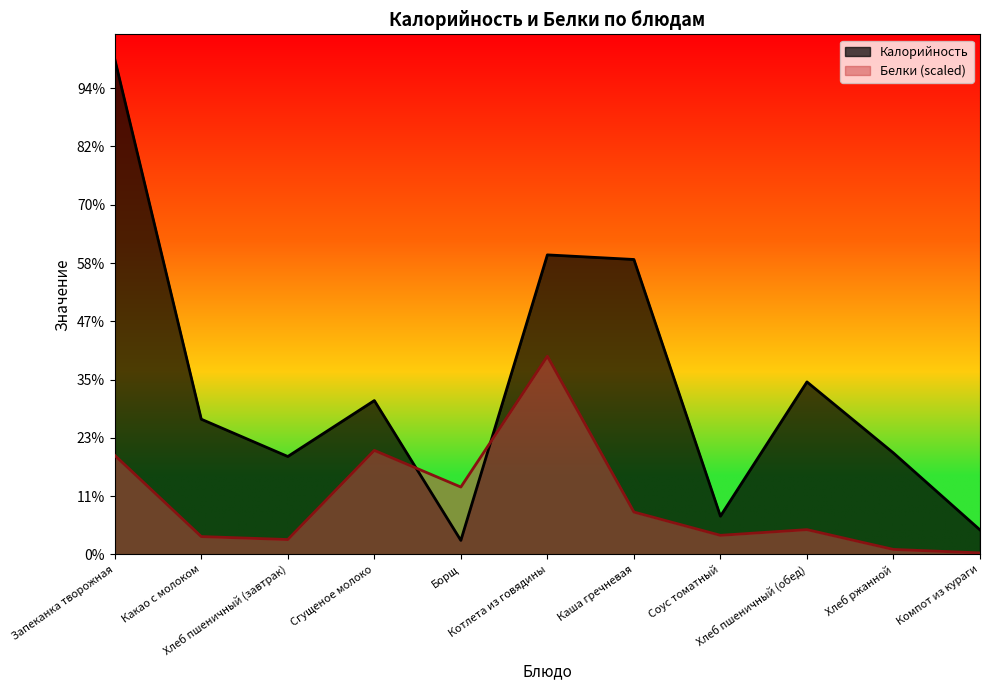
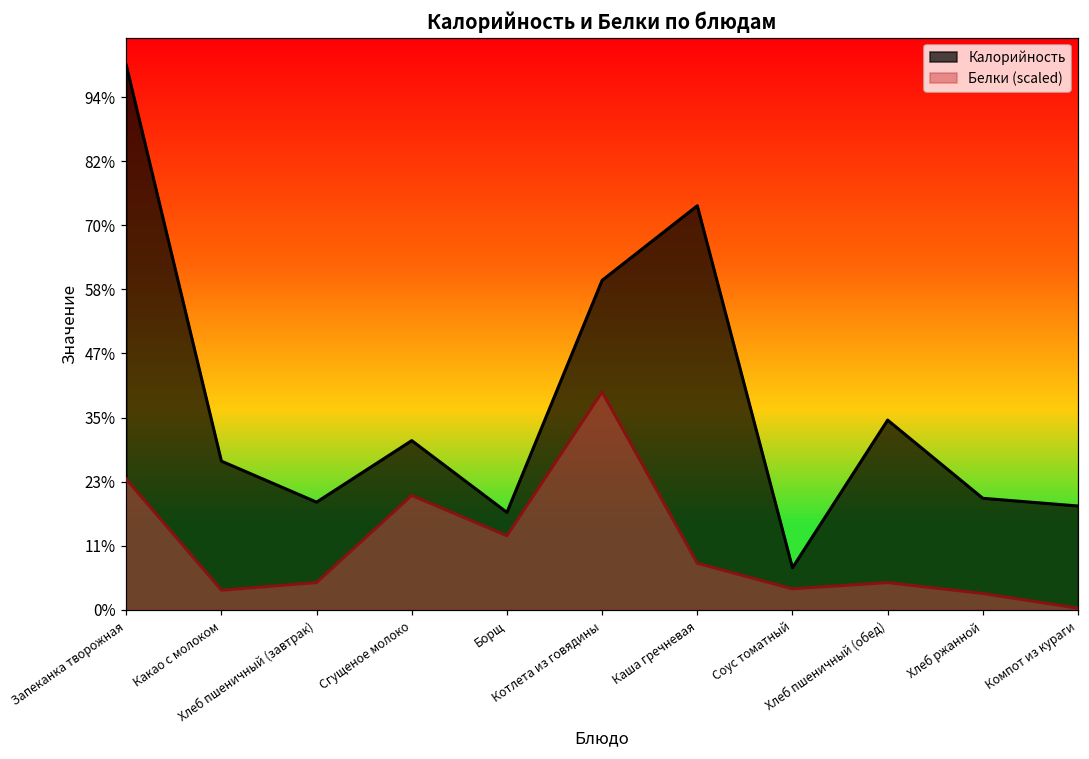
Белки (scaled), Запеканка творожная: 20% -> 24%
Белки (scaled), Хлеб пшеничный (завтрак): 3% -> 5%
Калорийность, Борщ: 3% -> 18%
Калорийность, Каша гречневая: 59% -> 74%
Белки (scaled), Хлеб ржанной: 1% -> 3%
Калорийность, Компот из кураги: 5% -> 19%
